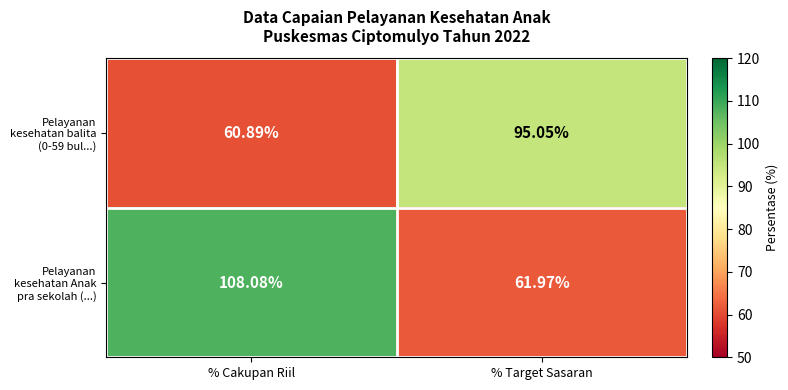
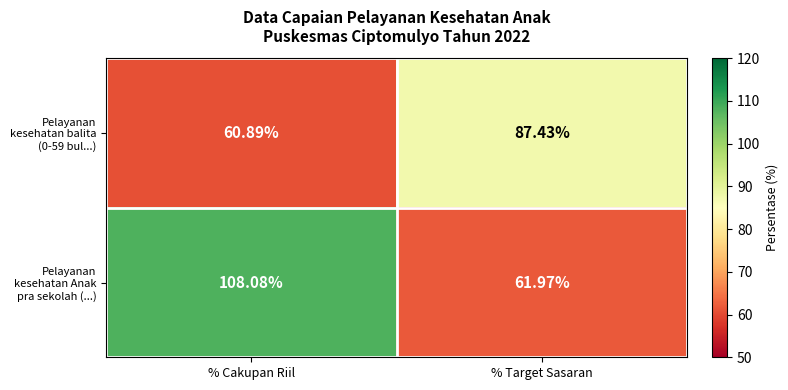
Pelayanan kesehatan balita (0-59 bul...), % Target Sasaran: 95.05% -> 87.43%
